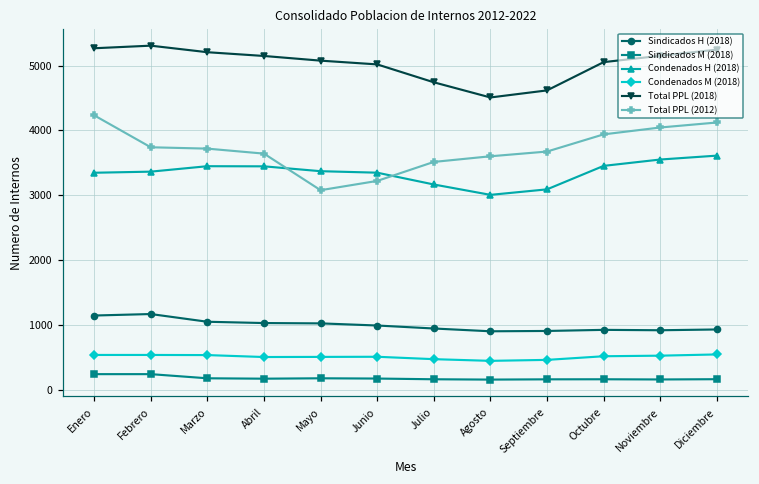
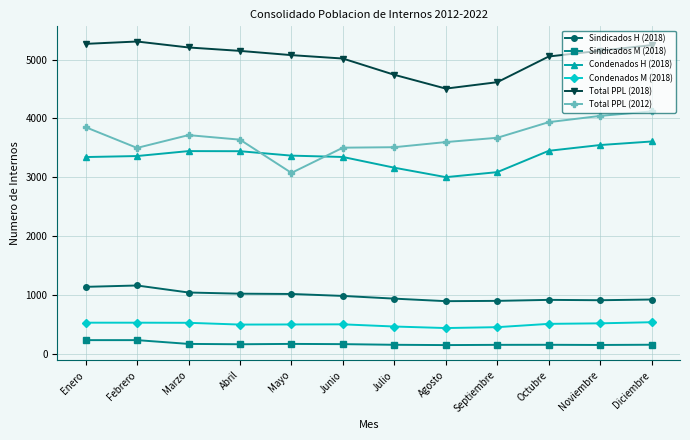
Total PPL (2012), Enero: 4200 -> 3900
Total PPL (2012), Febrero: 3700 -> 3500
Total PPL (2012), Junio: 3200 -> 3500
